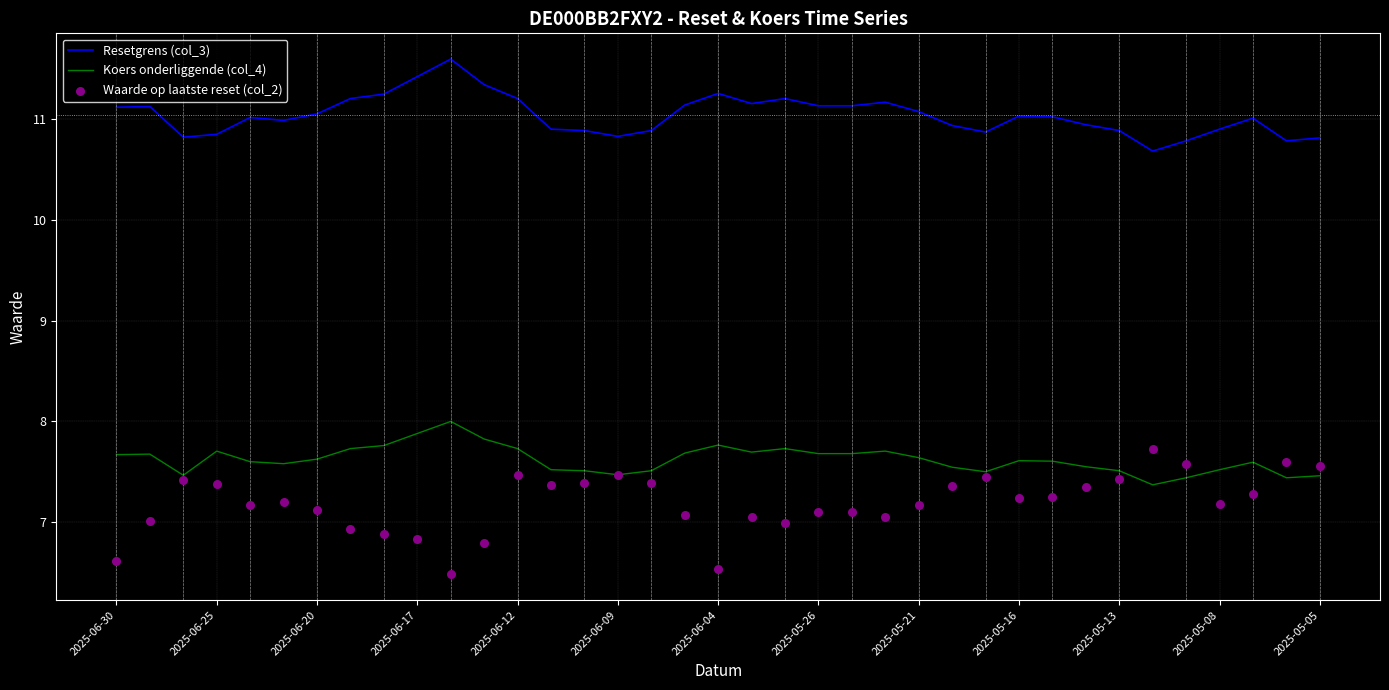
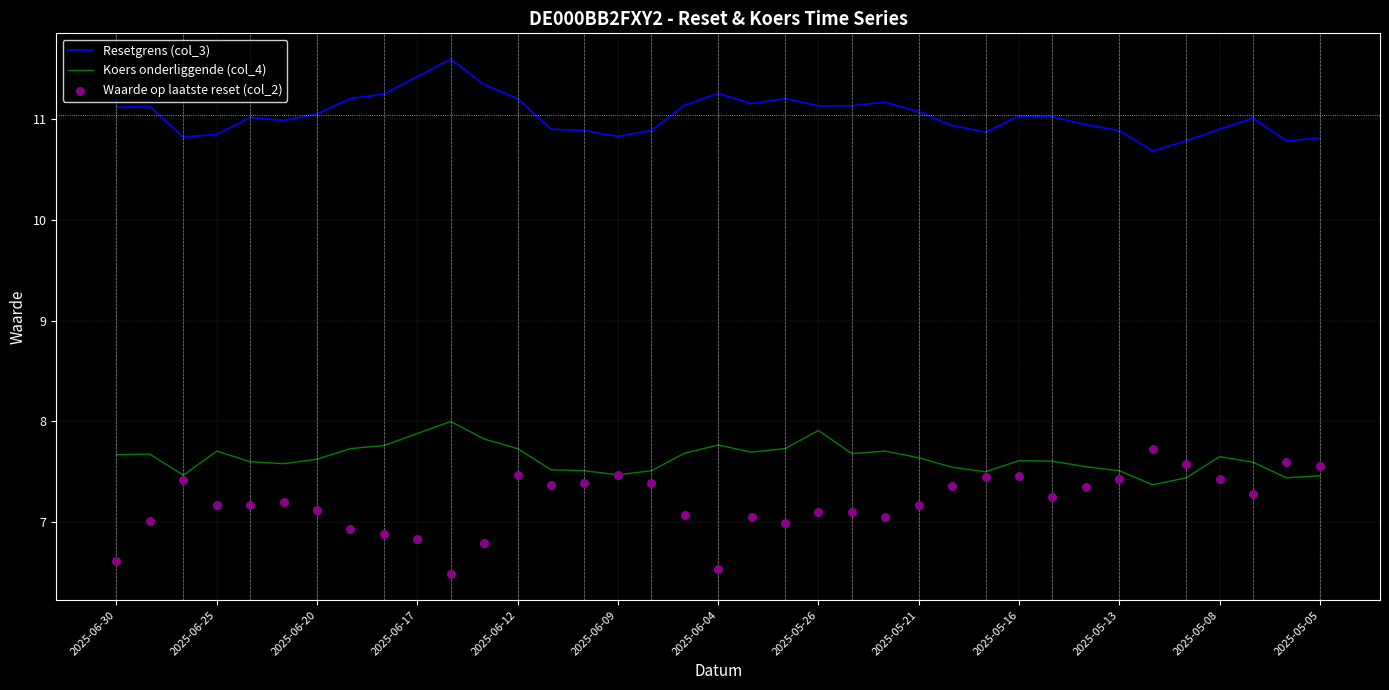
Waarde op laatste reset (col_2), 2025-06-25: 7.38 -> 7.17
Koers onderliggende (col_4), 2025-05-26: 7.68 -> 7.91
Waarde op laatste reset (col_2), 2025-05-16: 7.24 -> 7.46
Koers onderliggende (col_4), 2025-05-08: 7.52 -> 7.65
Waarde op laatste reset (col_2), 2025-05-08: 7.18 -> 7.43
